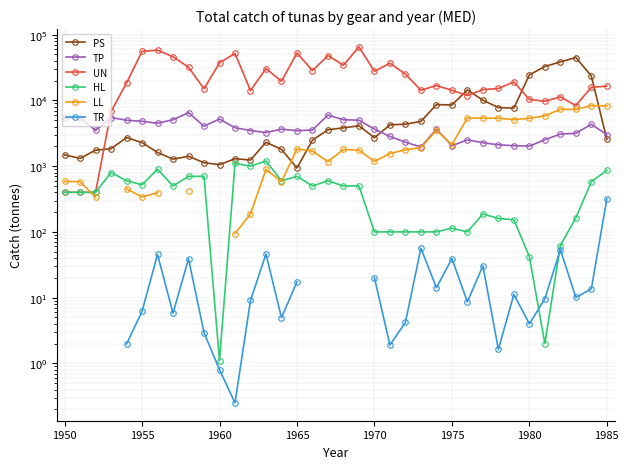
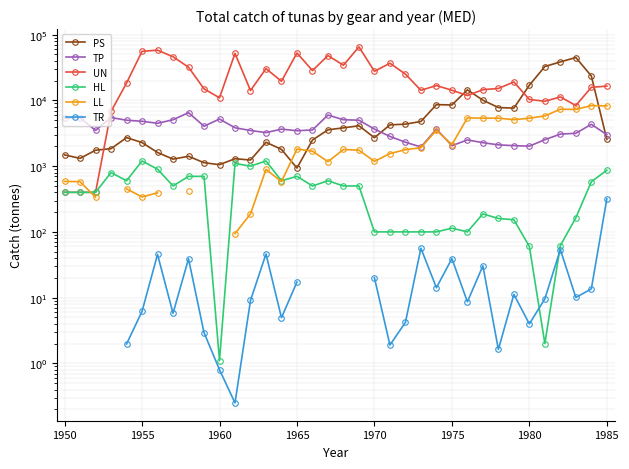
HL, 1955: 500 -> 1200
UN, 1960: 40000 -> 11000
PS, 1980: 25000 -> 17000
HL, 1980: 40 -> 60
